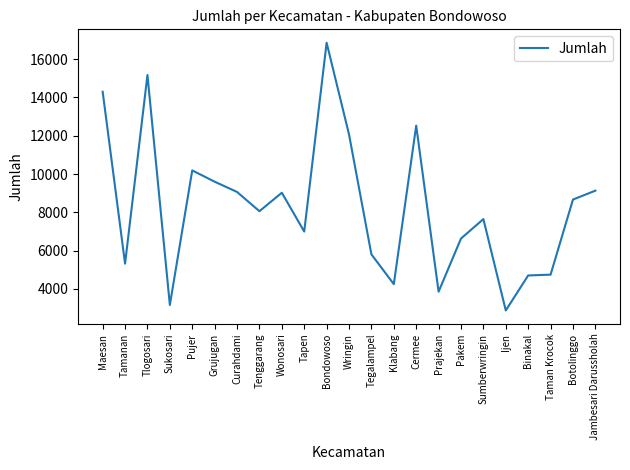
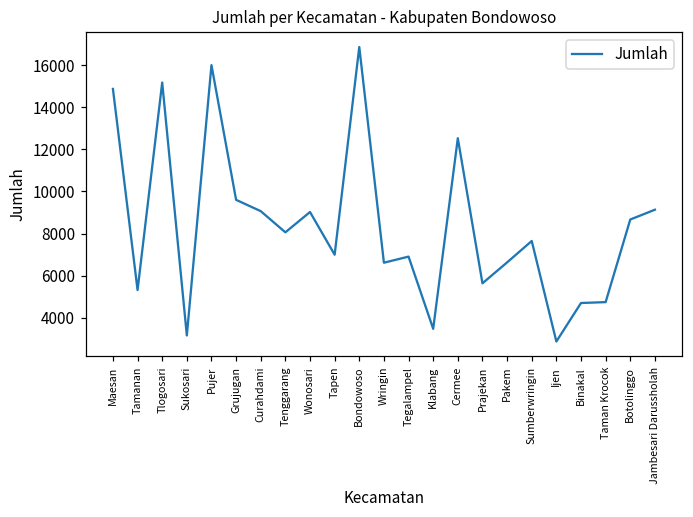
Maesan: 14300 -> 14900
Pujer: 10200 -> 16000
Wringin: 12100 -> 6600
Tegalampel: 5800 -> 6900
Klabang: 4200 -> 3500
Prajekan: 3900 -> 5600
